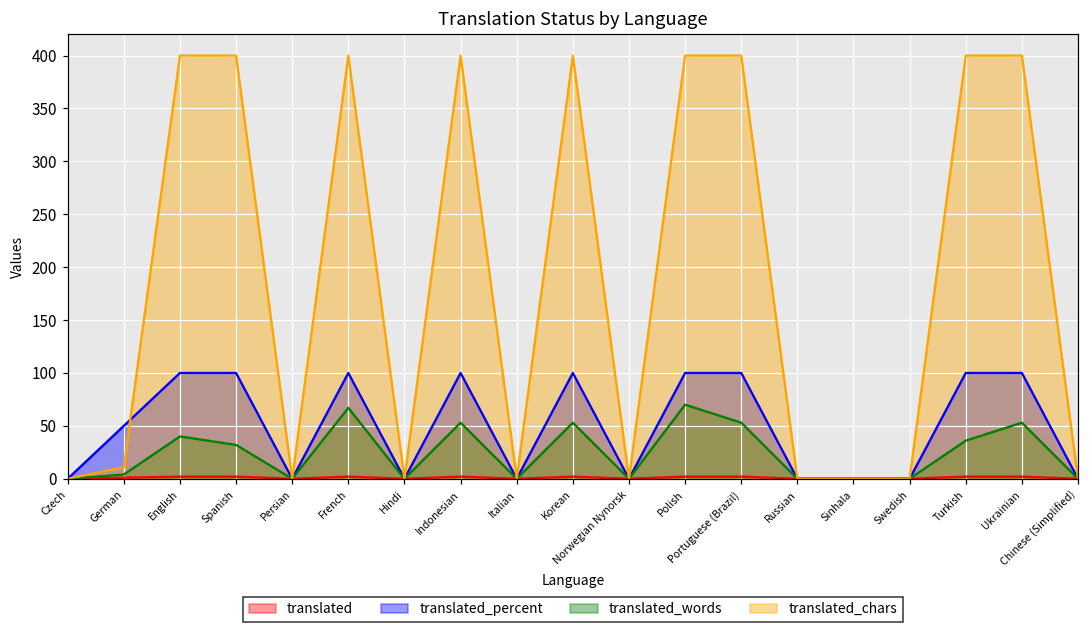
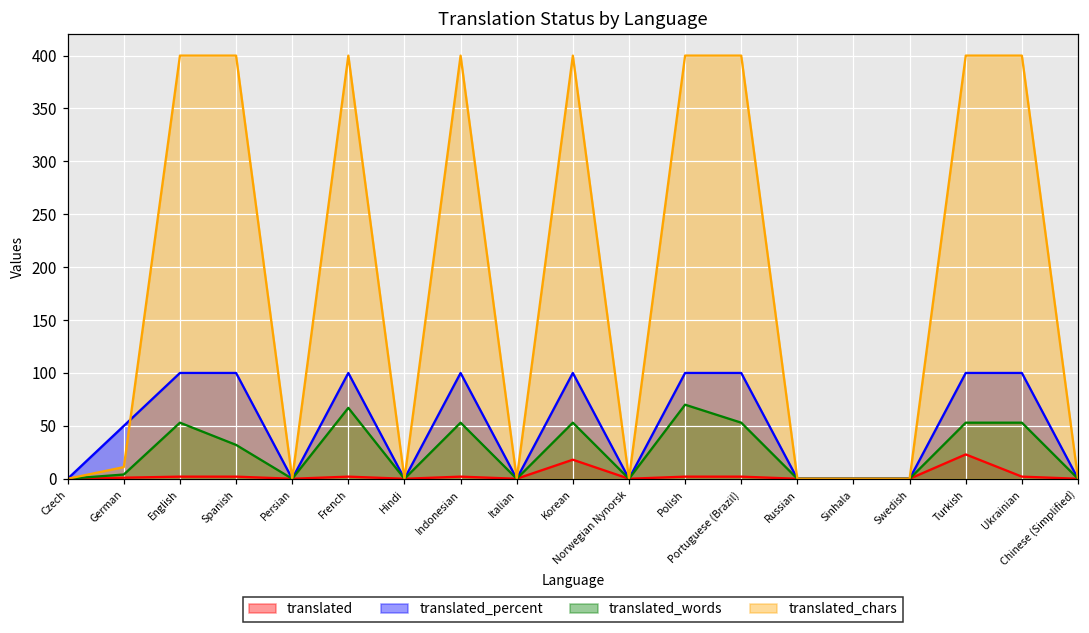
translated_words, English: 40 -> 50
translated, Korean: 0 -> 20
translated, Turkish: 0 -> 20
translated_words, Turkish: 40 -> 50
